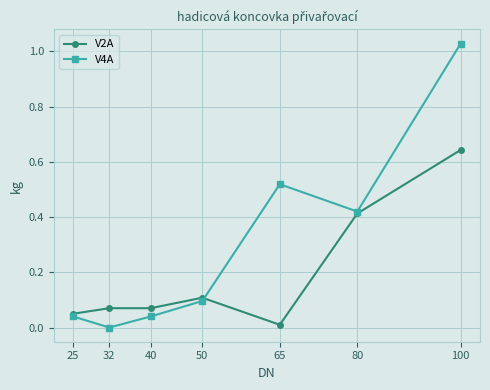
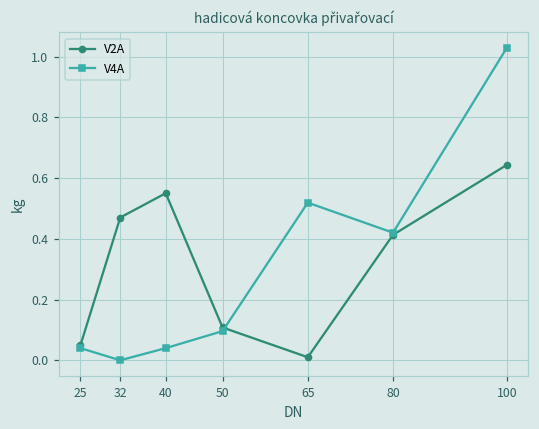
V2A, 32: 0.07 -> 0.47
V2A, 40: 0.07 -> 0.55
